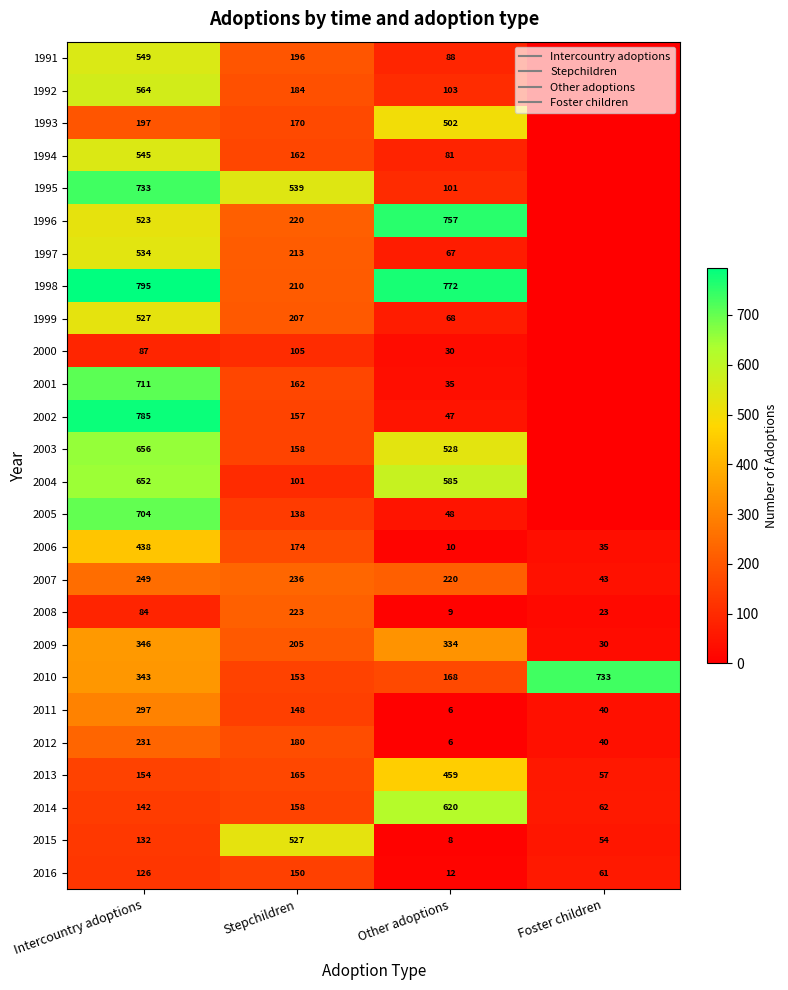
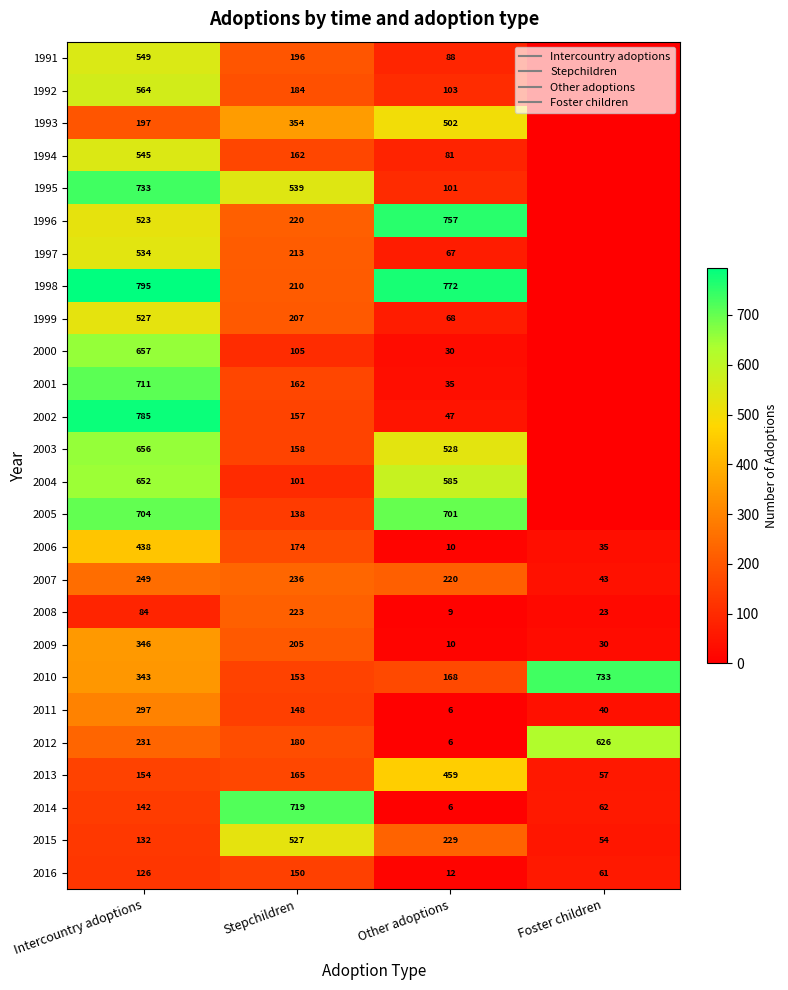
1993, Stepchildren: 170 -> 354
2000, Intercountry adoptions: 87 -> 657
2005, Other adoptions: 48 -> 701
2009, Other adoptions: 334 -> 10
2012, Foster children: 40 -> 626
2014, Stepchildren: 158 -> 719
2014, Other adoptions: 620 -> 6
2015, Other adoptions: 8 -> 229
